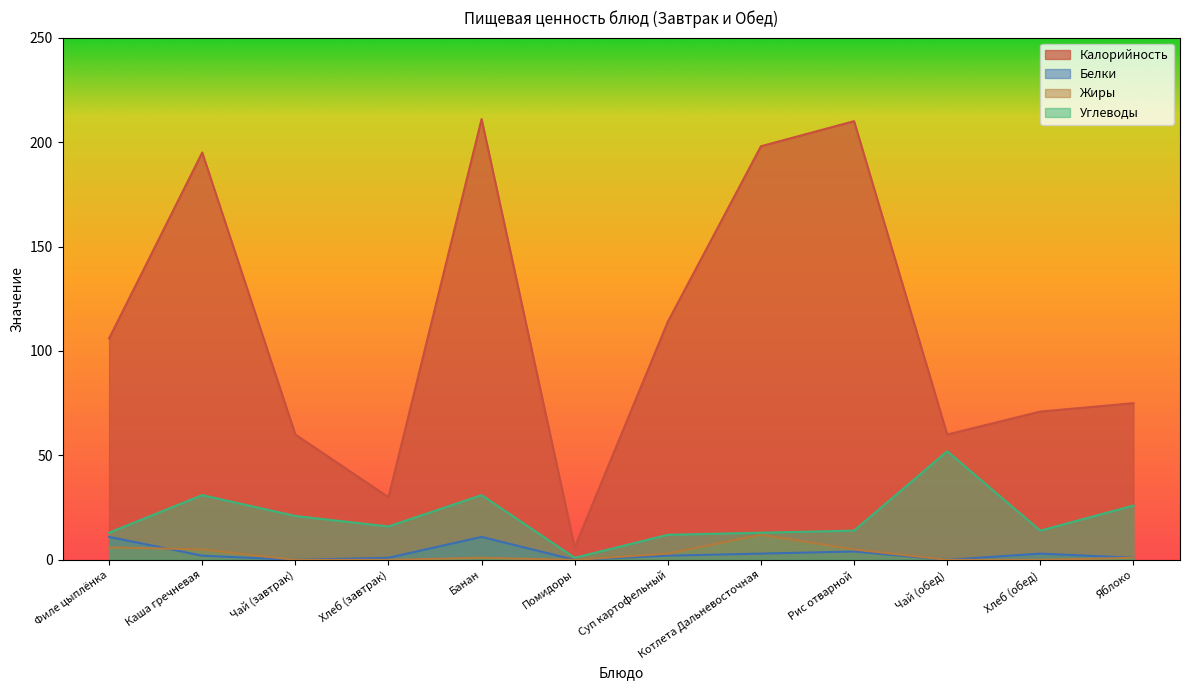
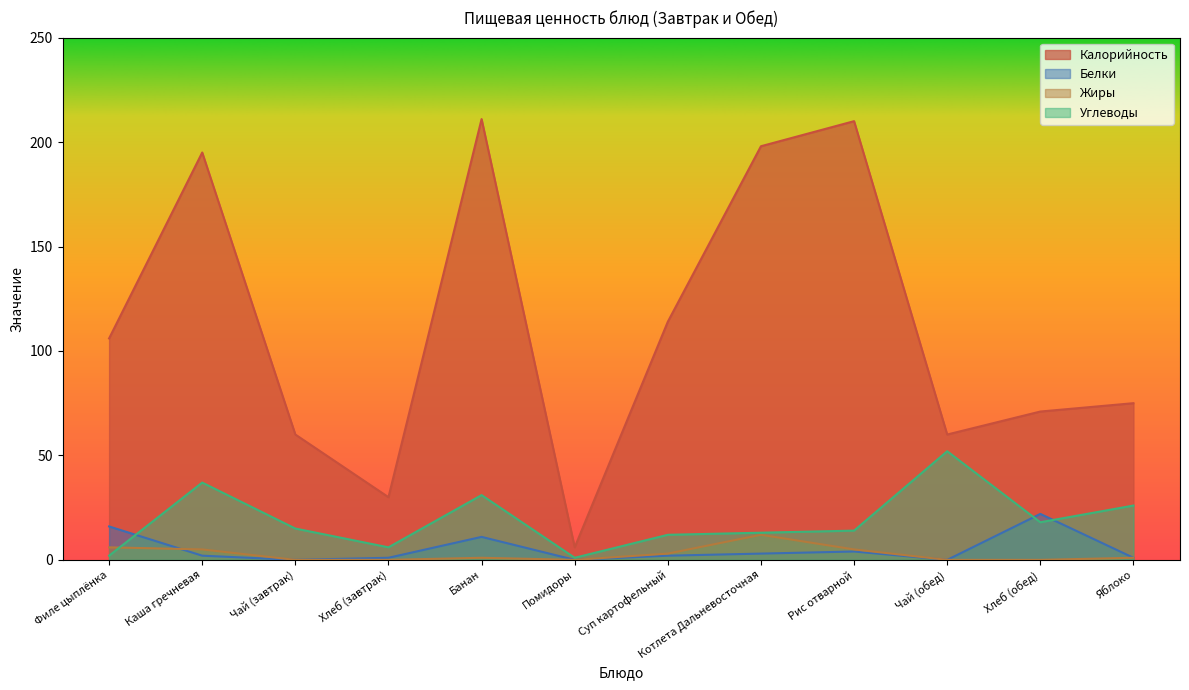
Белки, Филе цыплёнка: 11 -> 16
Углеводы, Филе цыплёнка: 13 -> 2
Углеводы, Каша гречневая: 31 -> 37
Углеводы, Чай (завтрак): 21 -> 15
Углеводы, Хлеб (завтрак): 16 -> 6
Белки, Хлеб (обед): 3 -> 22
Углеводы, Хлеб (обед): 14 -> 18
